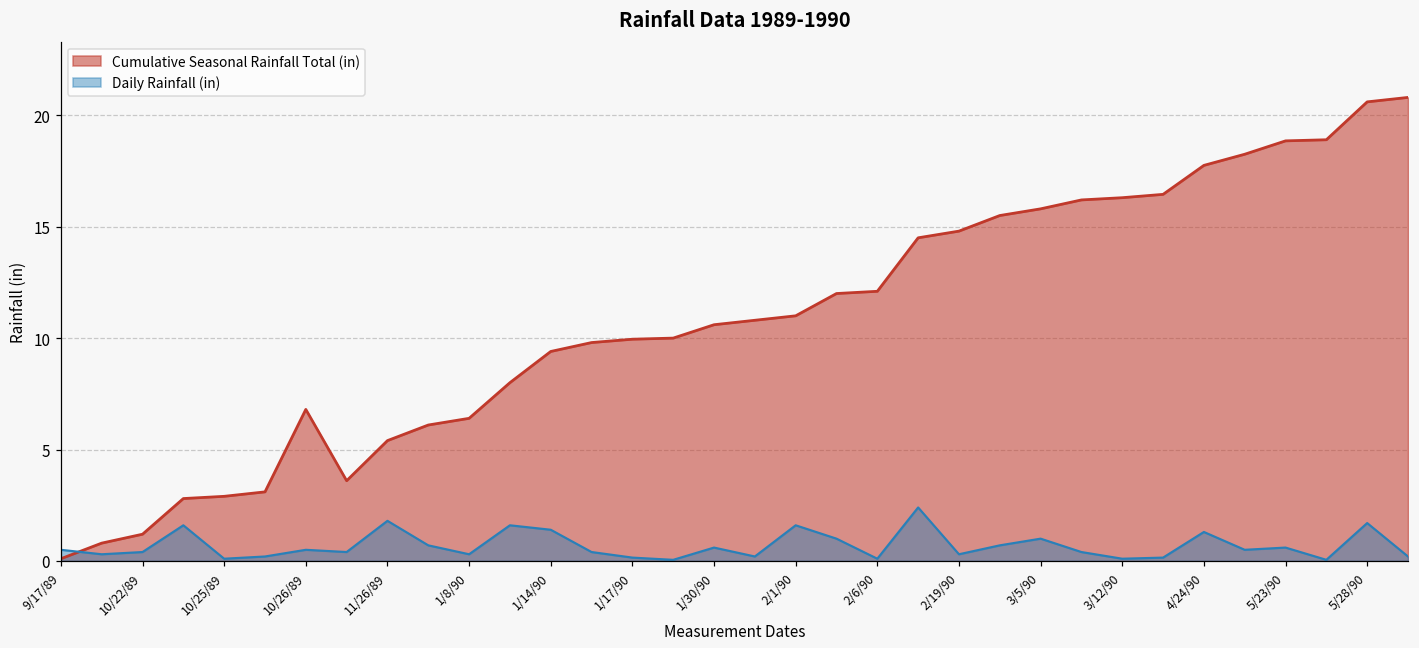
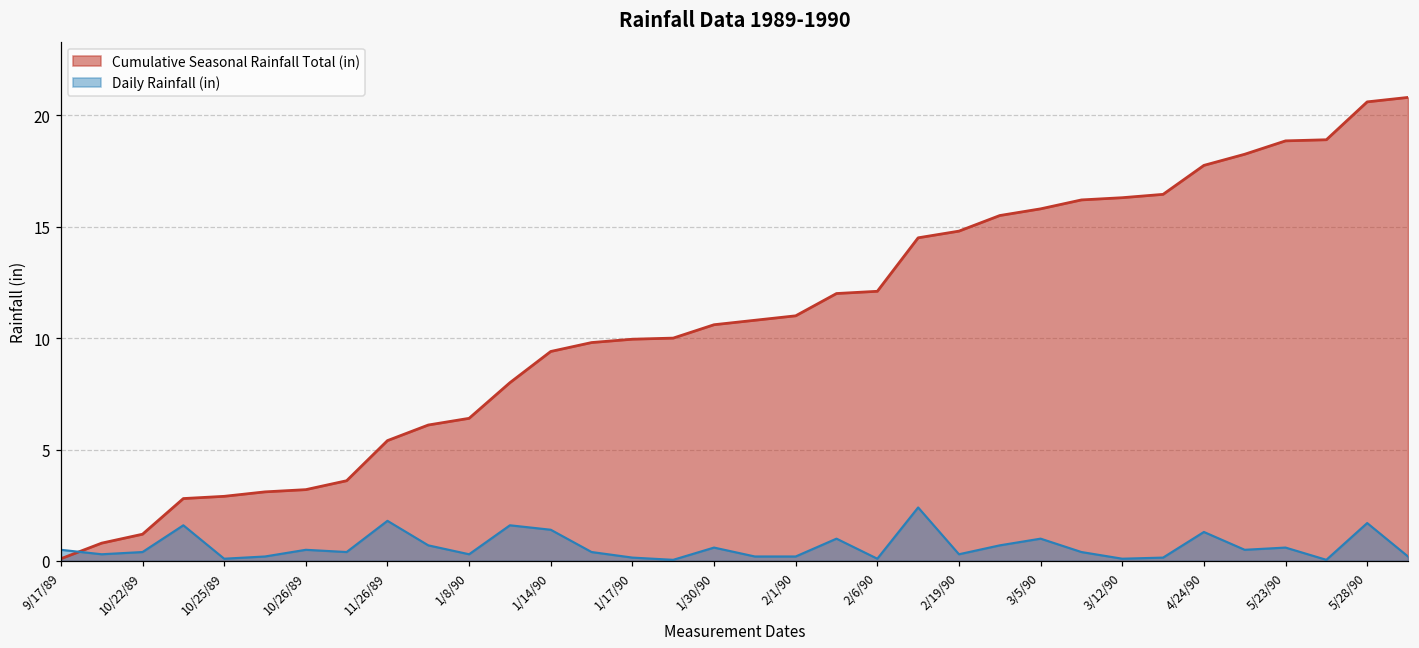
Cumulative Seasonal Rainfall Total (in), 10/26/89: 6.8 -> 3.2
Daily Rainfall (in), 2/1/90: 1.6 -> 0.2
